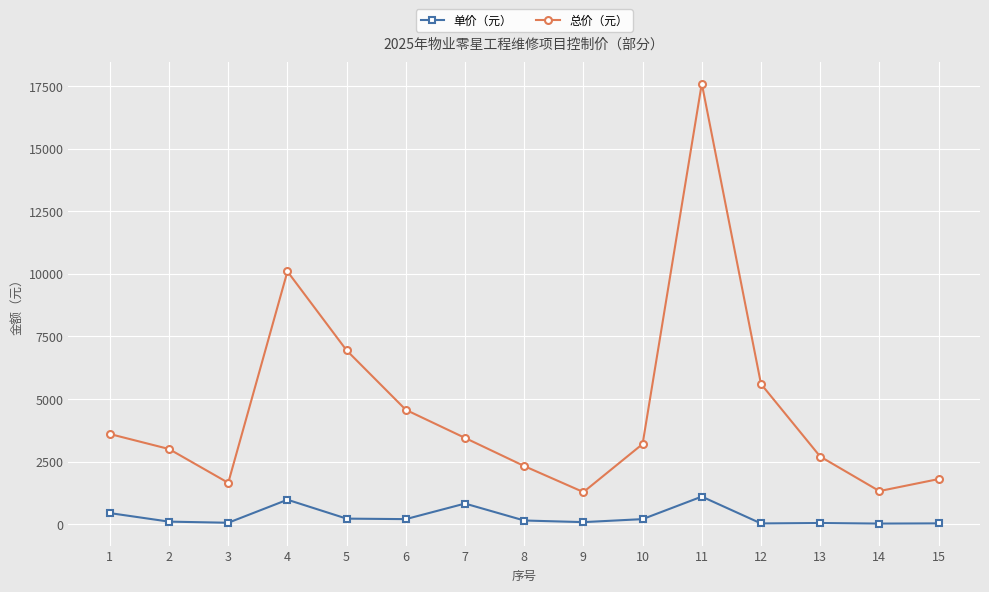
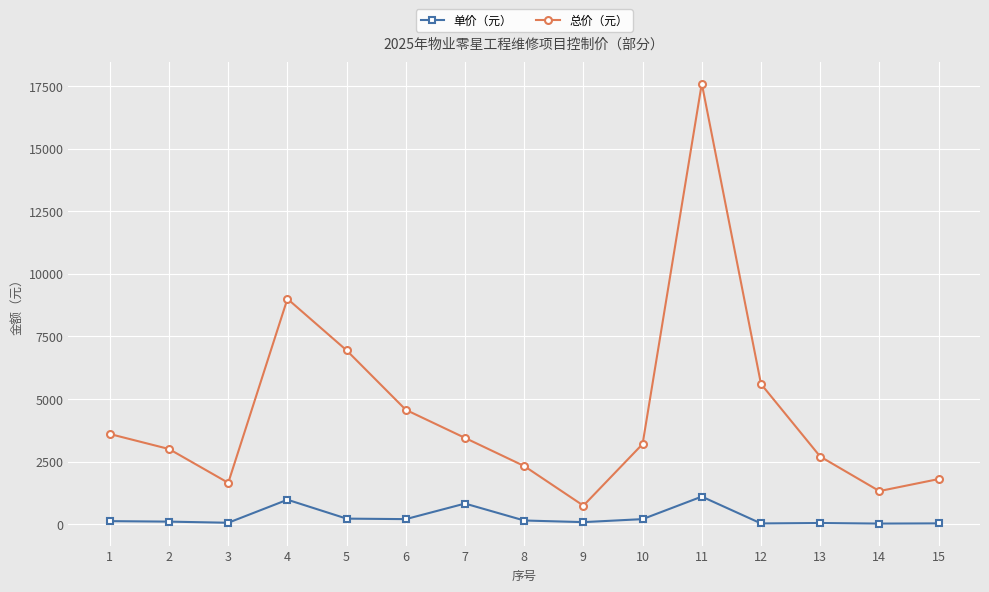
单价（元）, 1: 400 -> 100
总价（元）, 4: 10100 -> 9000
总价（元）, 9: 1300 -> 700
